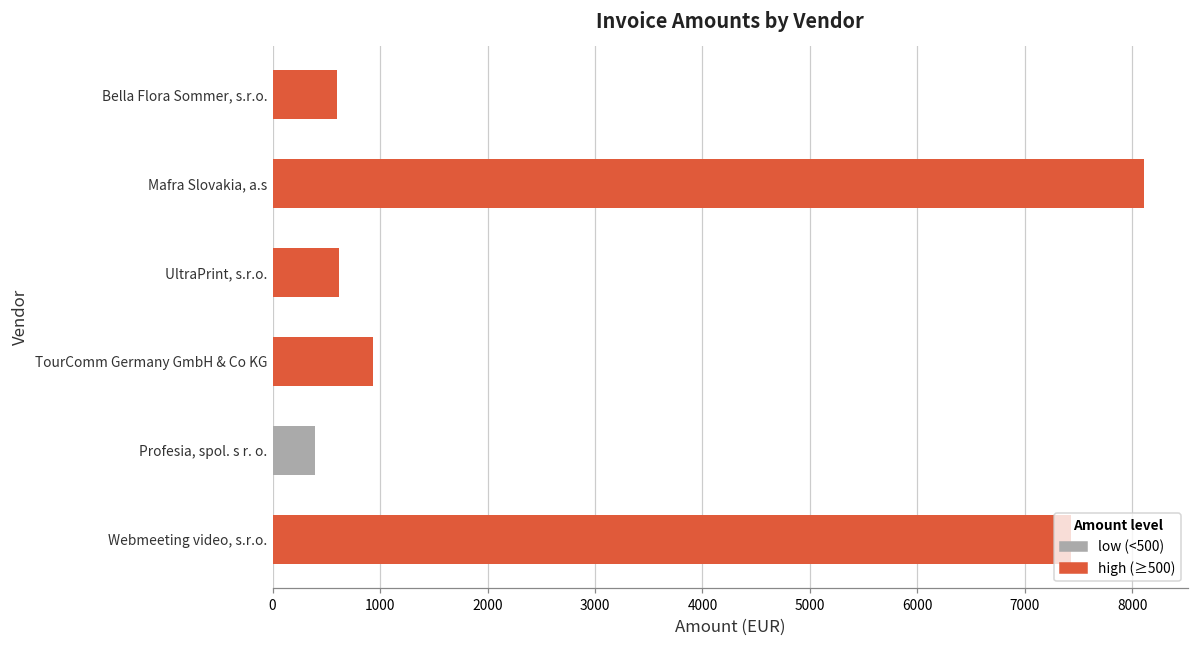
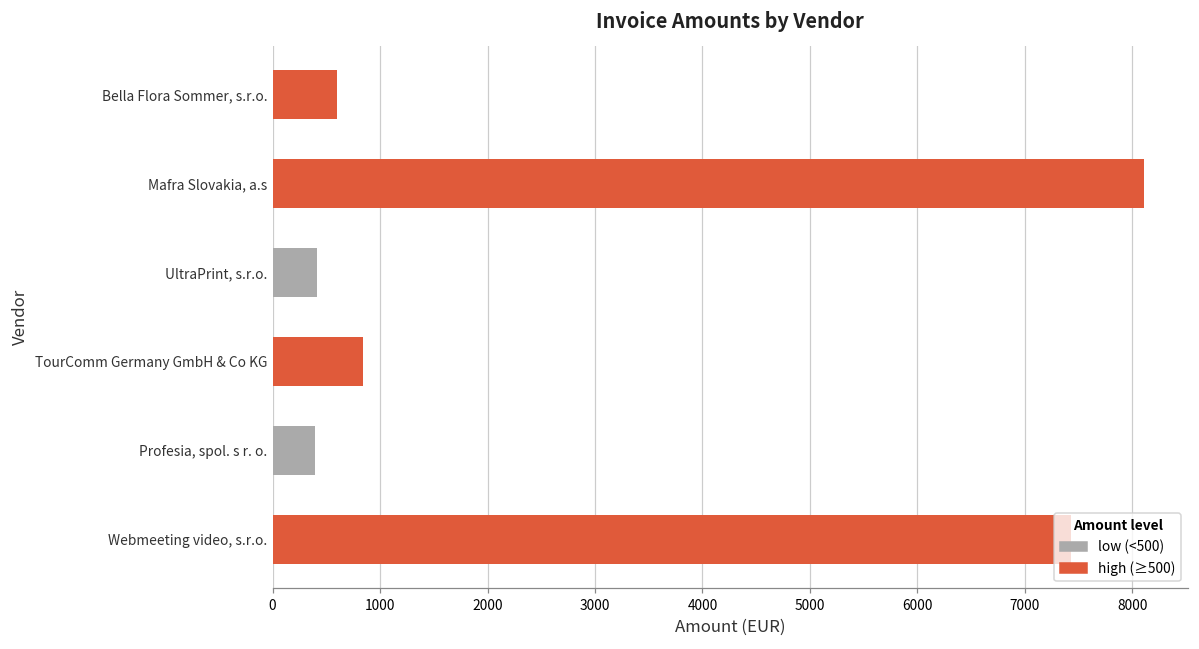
UltraPrint, s.r.o.: 600 -> 400
TourComm Germany GmbH & Co KG: 900 -> 800
